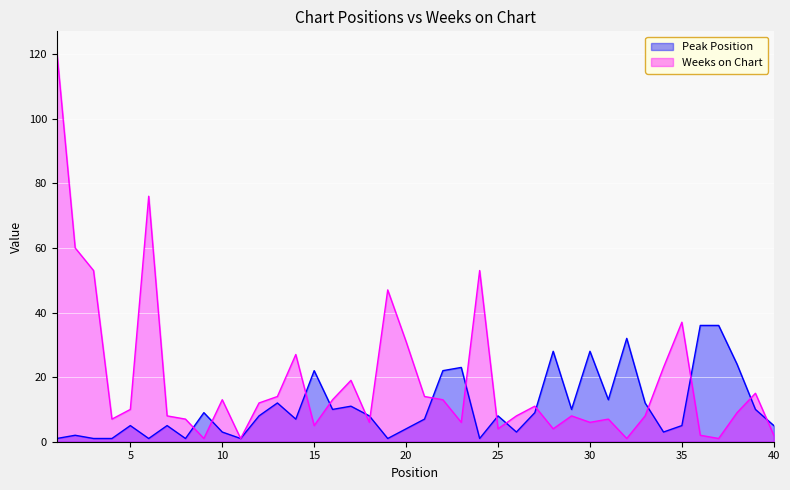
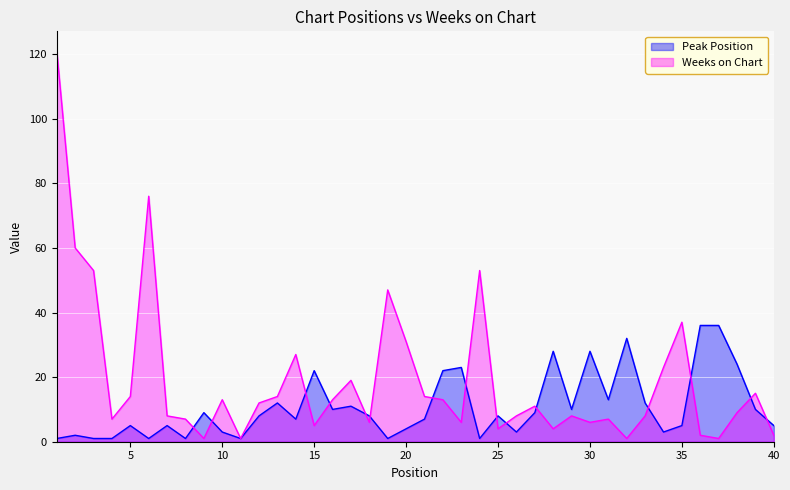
Weeks on Chart, 5: 10 -> 14
